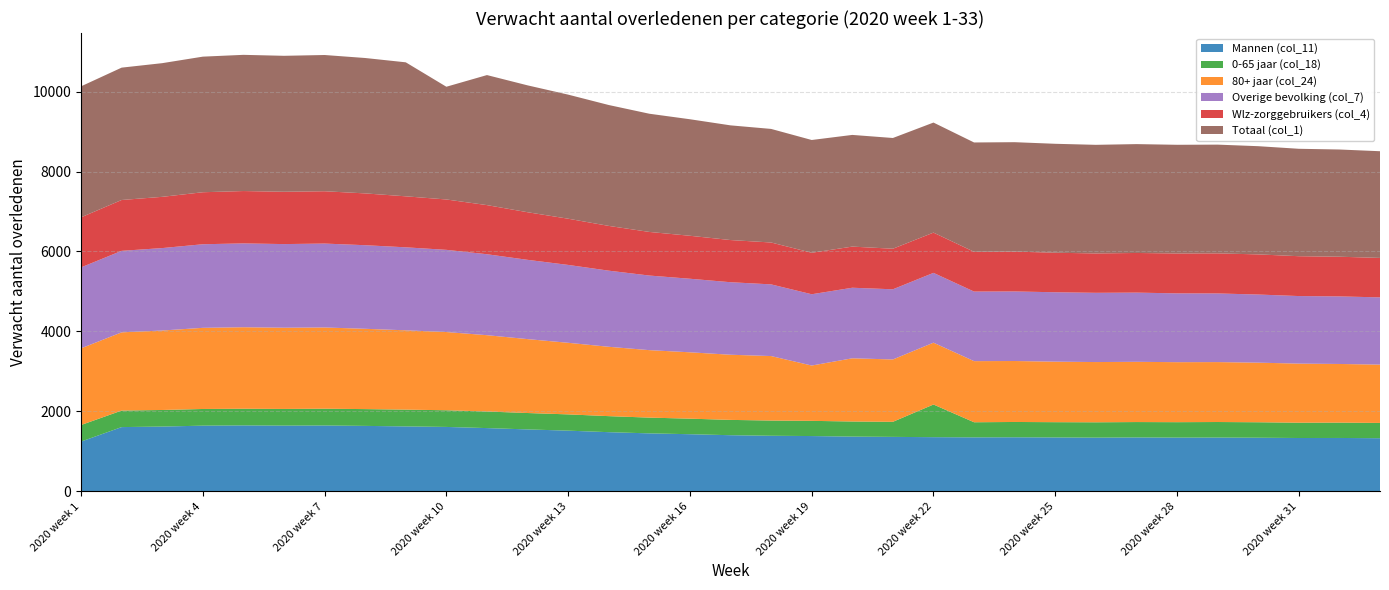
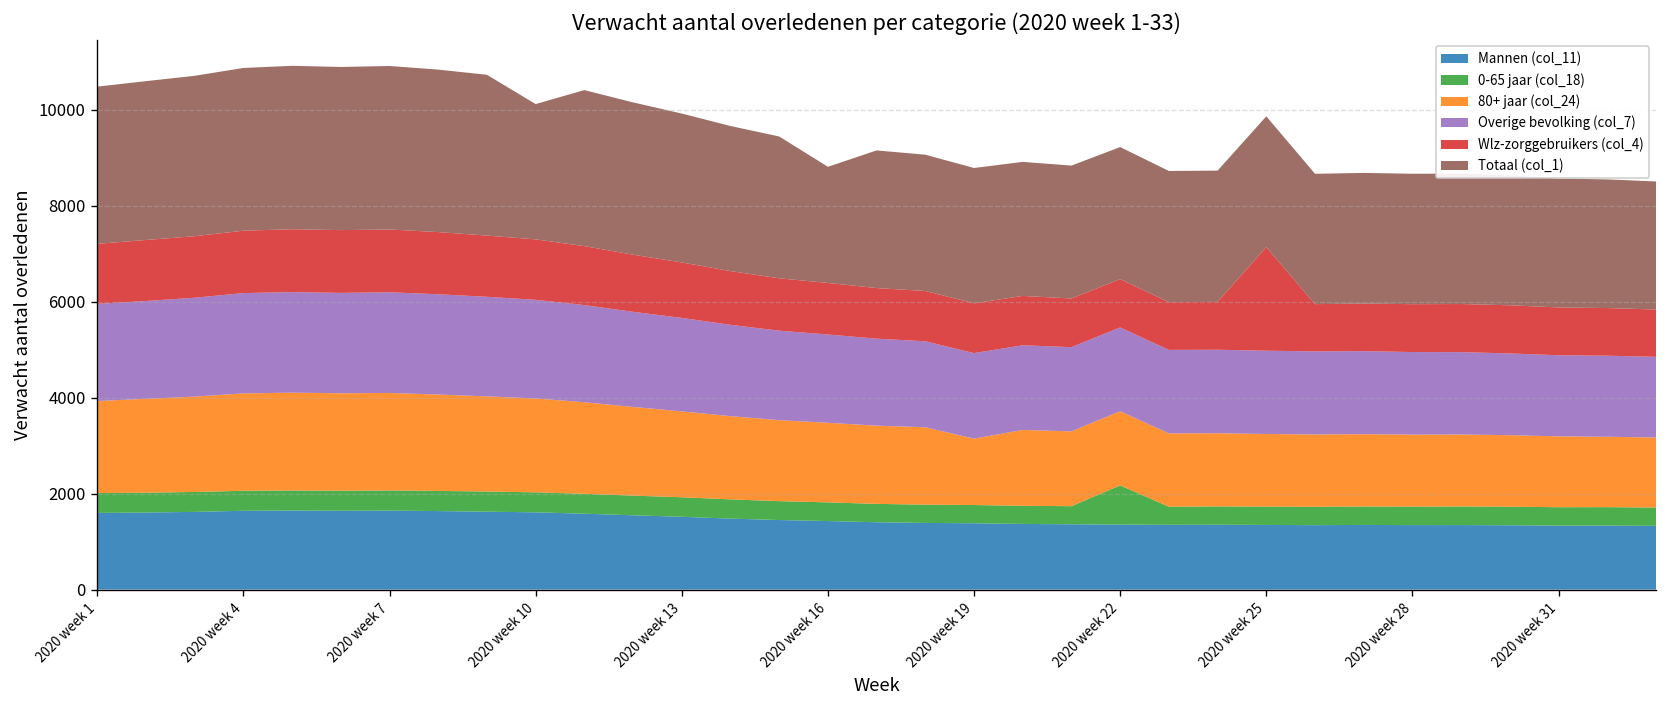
Mannen (col_11), 2020 week 1: 1200 -> 1600
Totaal (col_1), 2020 week 16: 2900 -> 2400
Wlz-zorggebruikers (col_4), 2020 week 25: 1000 -> 2200
